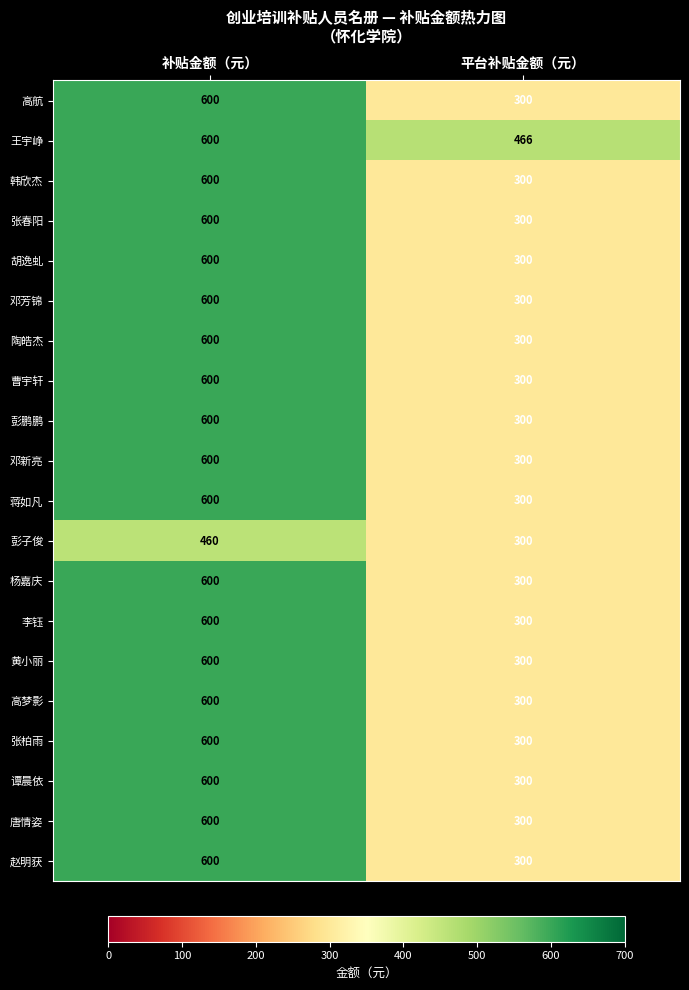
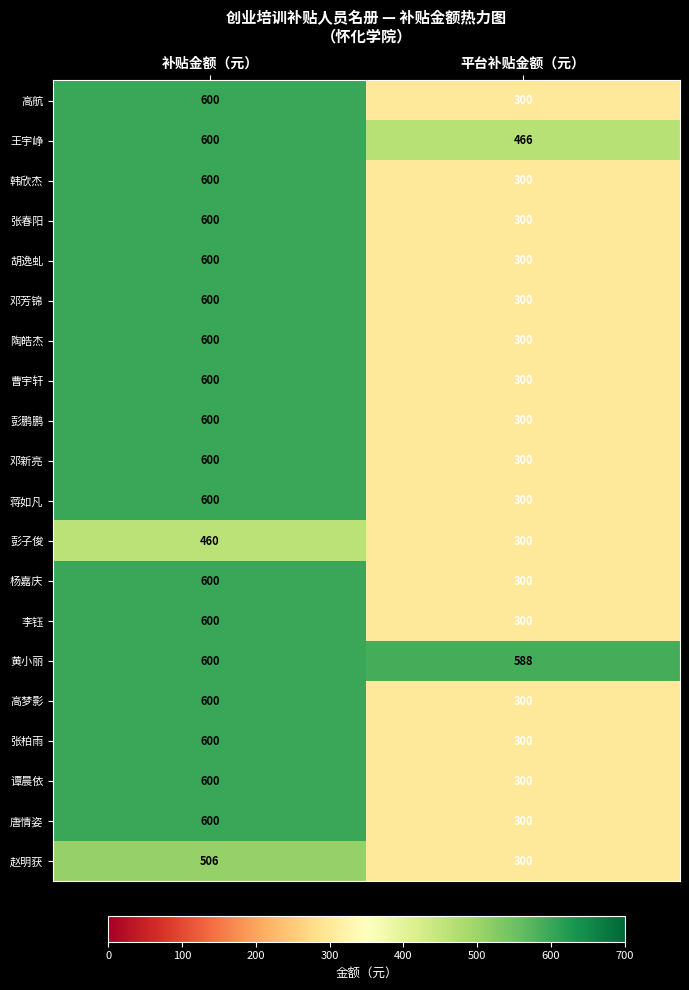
黄小丽, 平台补贴金额（元）: 300 -> 588
赵明获, 补贴金额（元）: 600 -> 506
